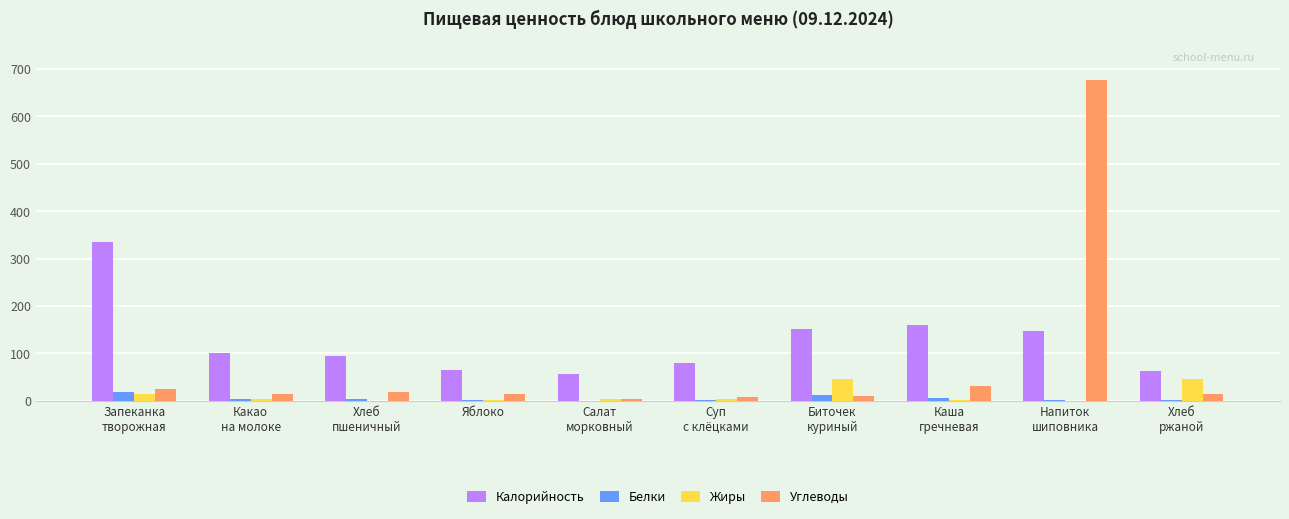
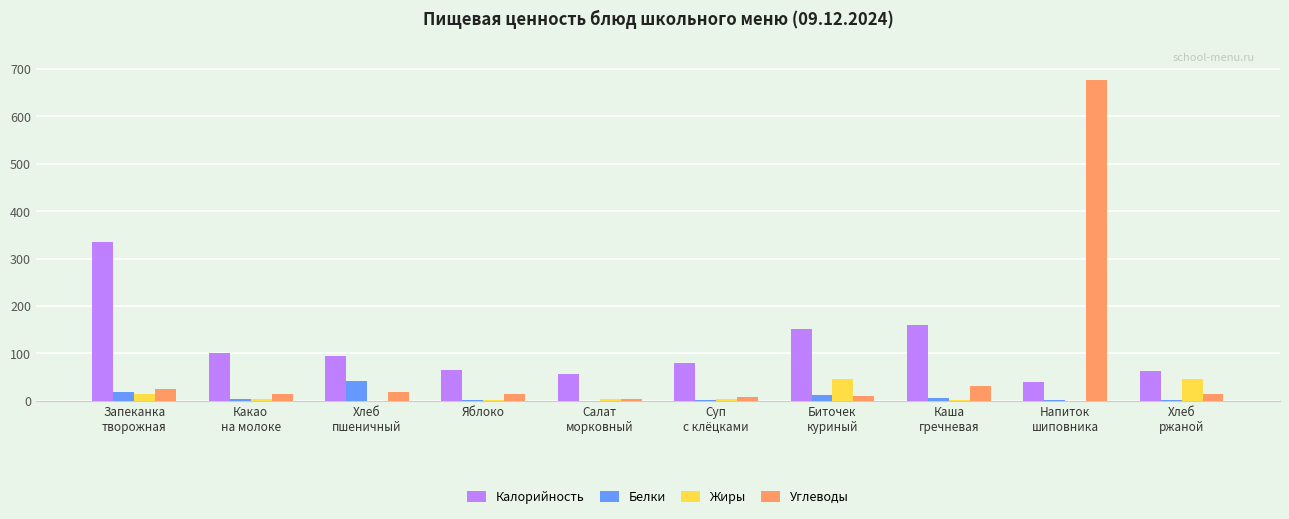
Белки, Хлеб пшеничный: 0 -> 40
Калорийность, Напиток шиповника: 150 -> 40
